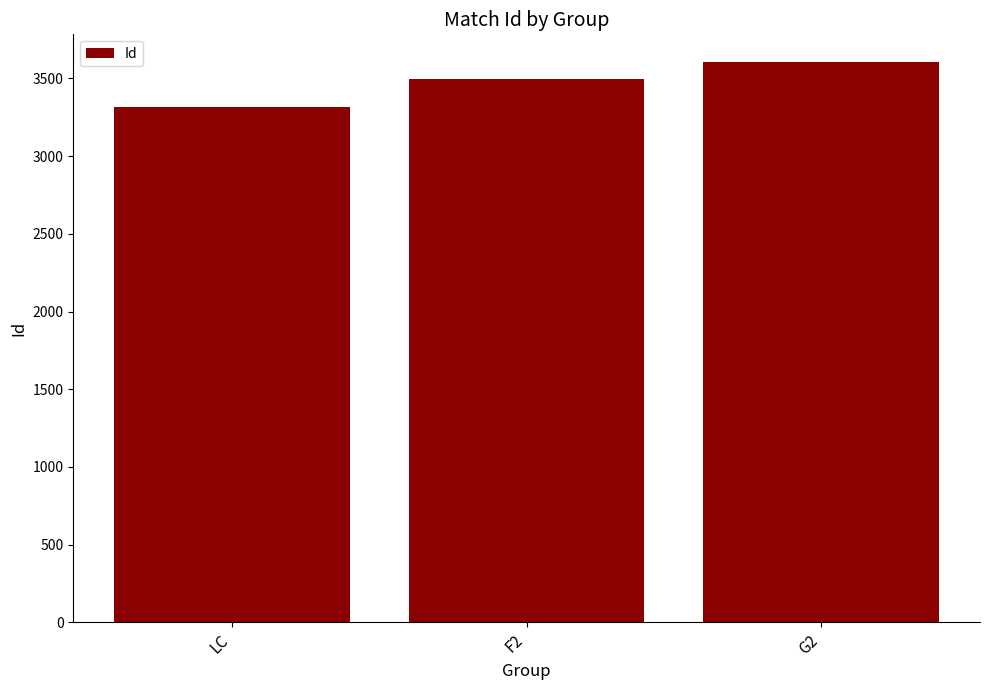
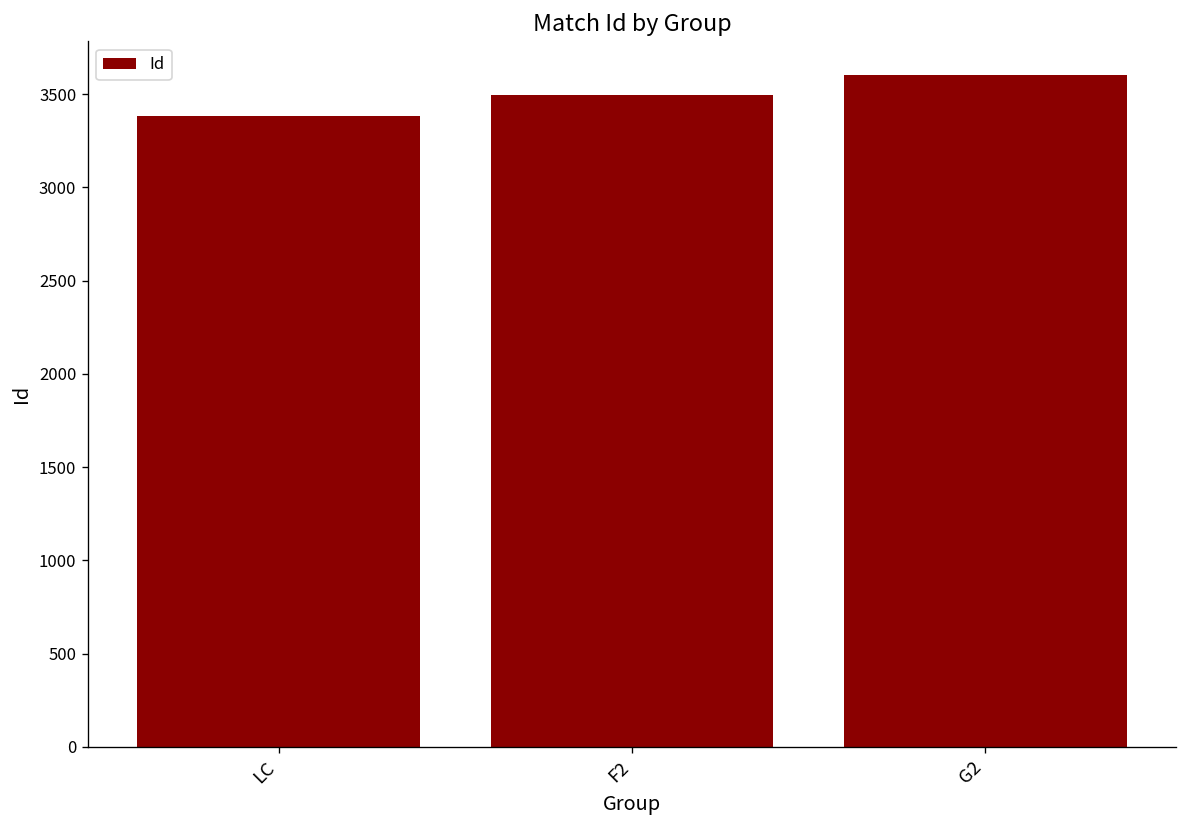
LC: 3320 -> 3380
